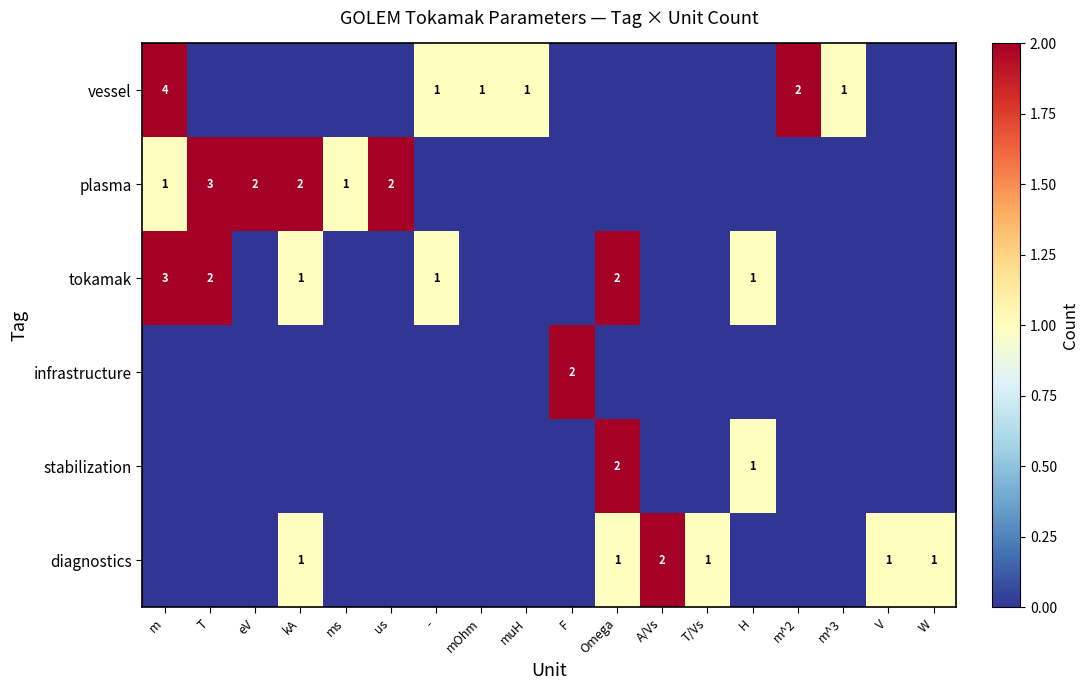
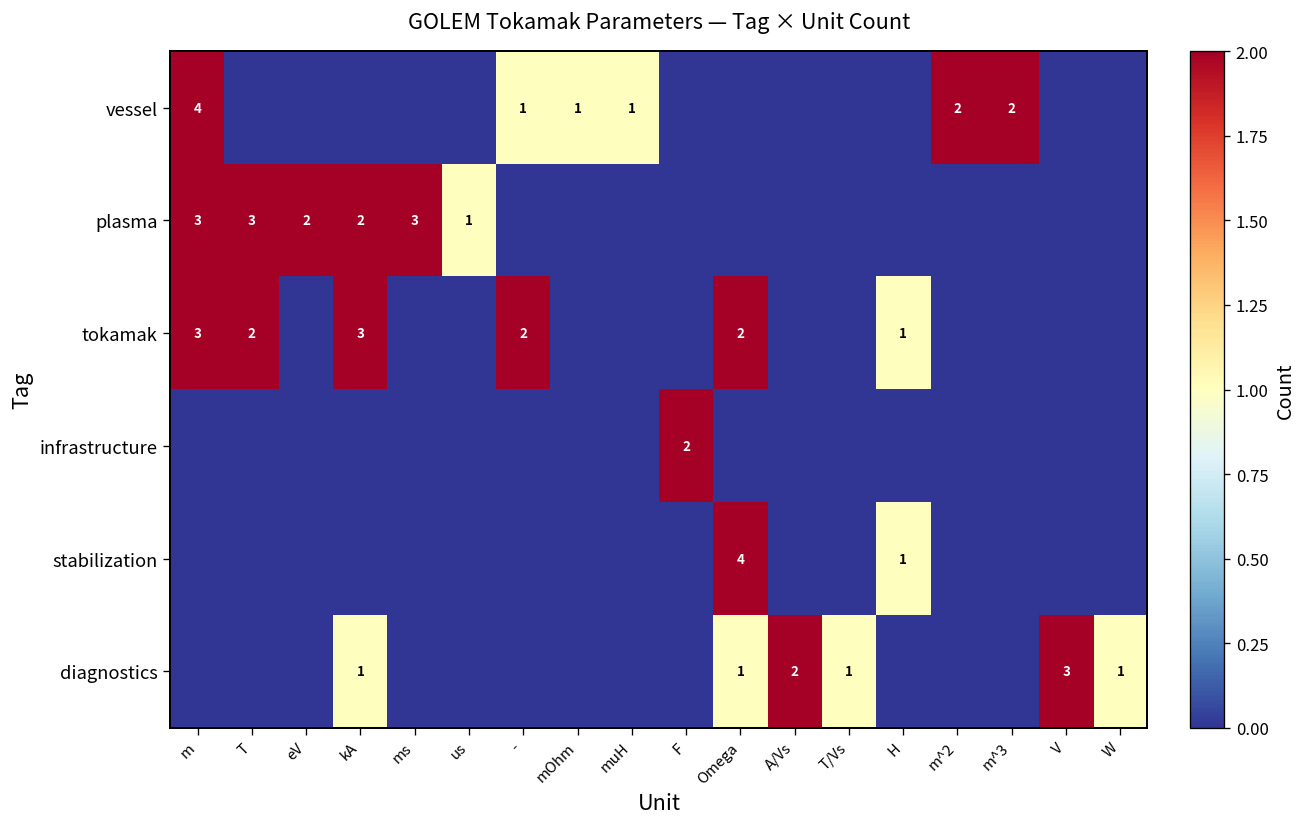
vessel, m^3: 1 -> 2
plasma, m: 1 -> 3
plasma, ms: 1 -> 3
plasma, us: 2 -> 1
tokamak, kA: 1 -> 3
tokamak, -: 1 -> 2
stabilization, Omega: 2 -> 4
diagnostics, V: 1 -> 3
